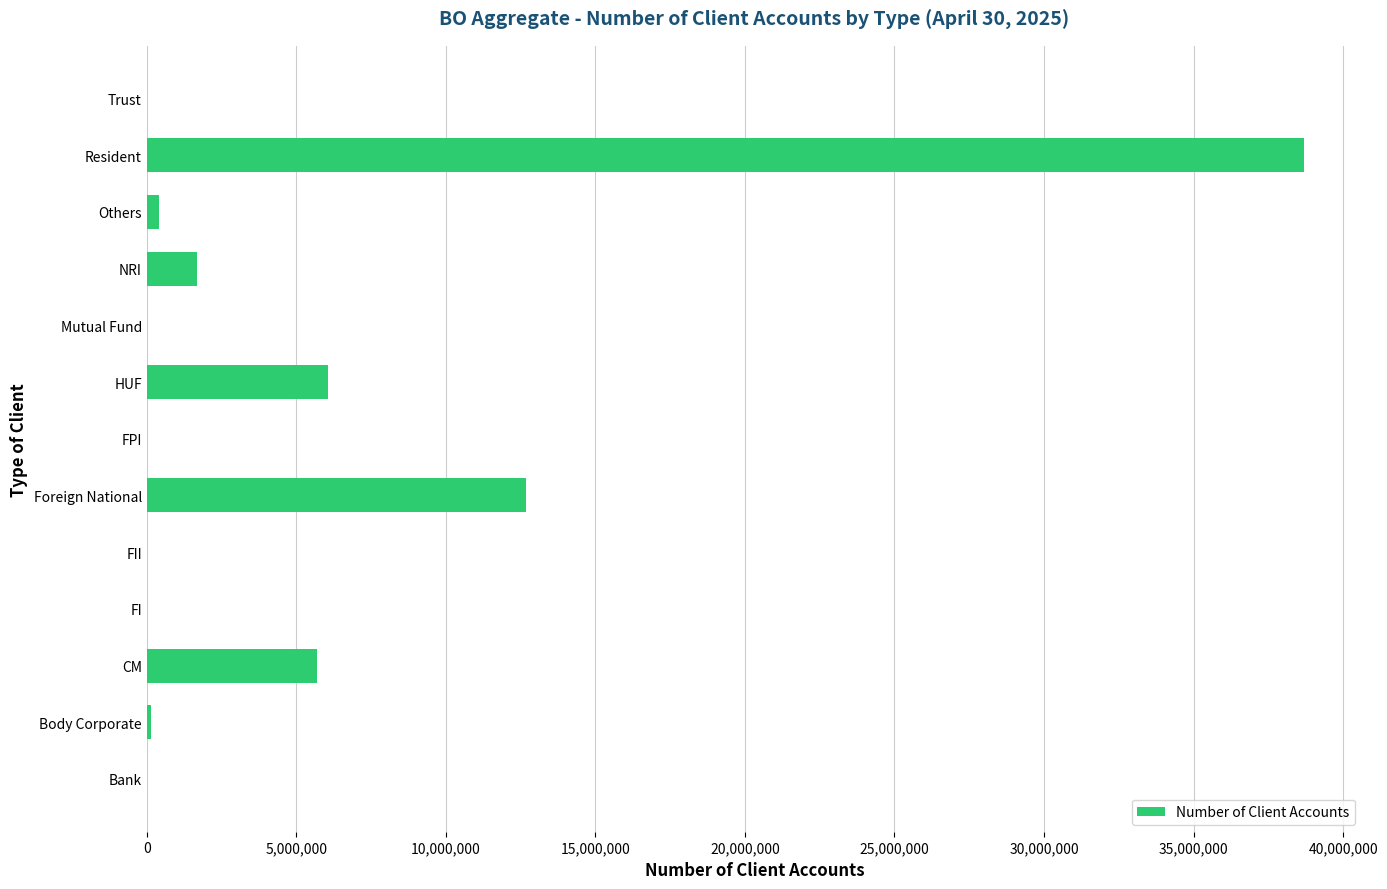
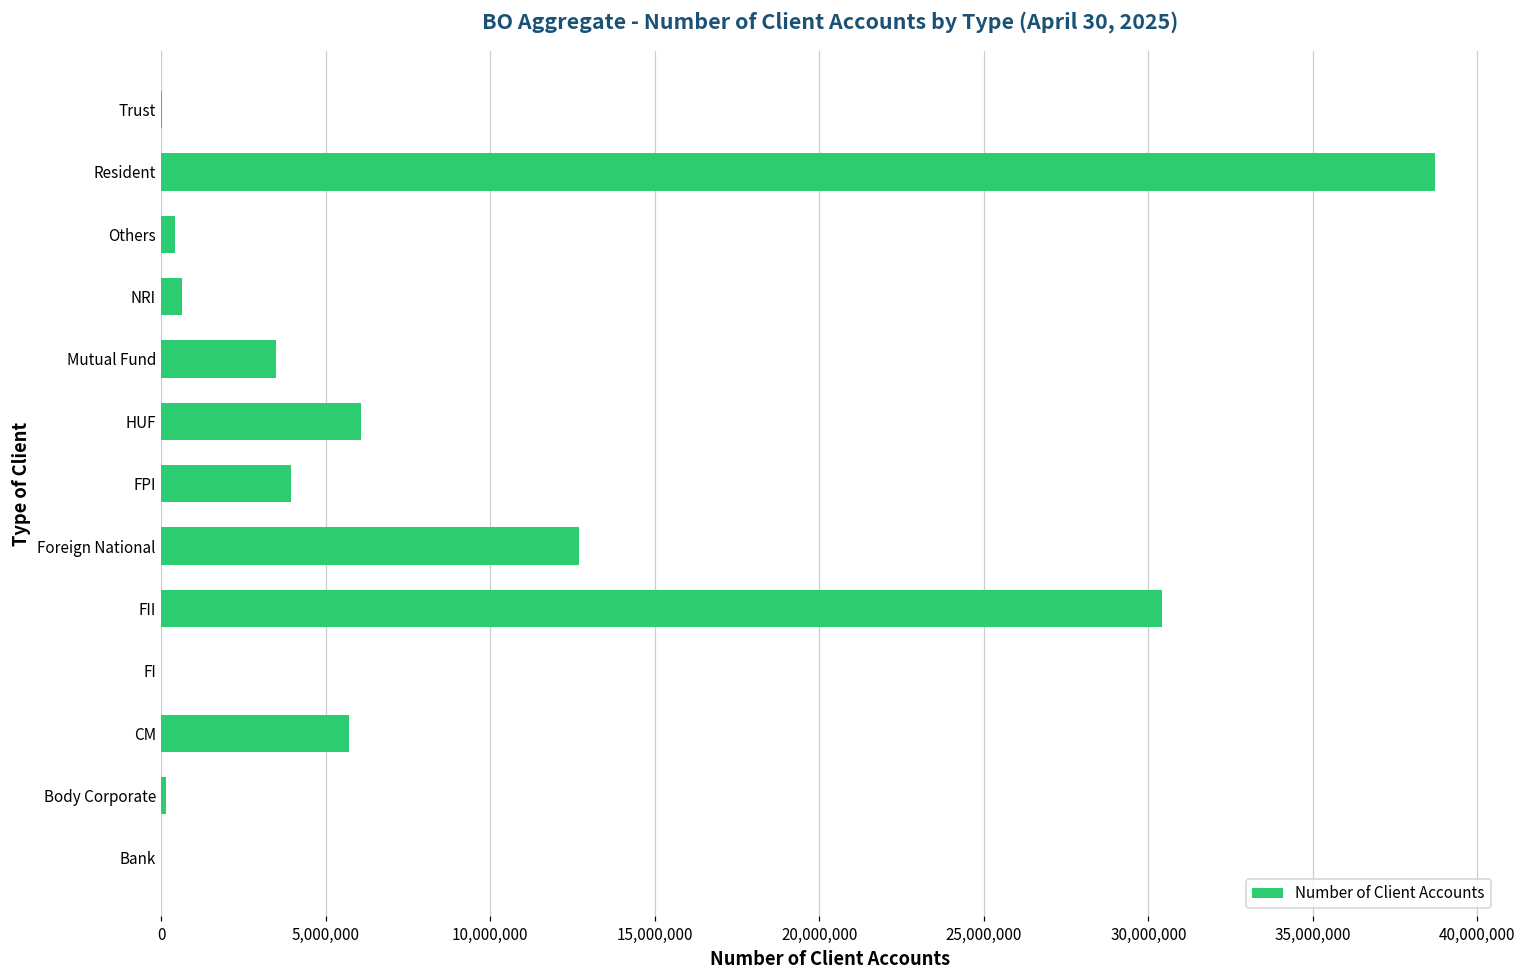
NRI: 1,700,000 -> 600,000
Mutual Fund: 0 -> 3,500,000
FPI: 0 -> 3,900,000
FII: 0 -> 30,400,000
